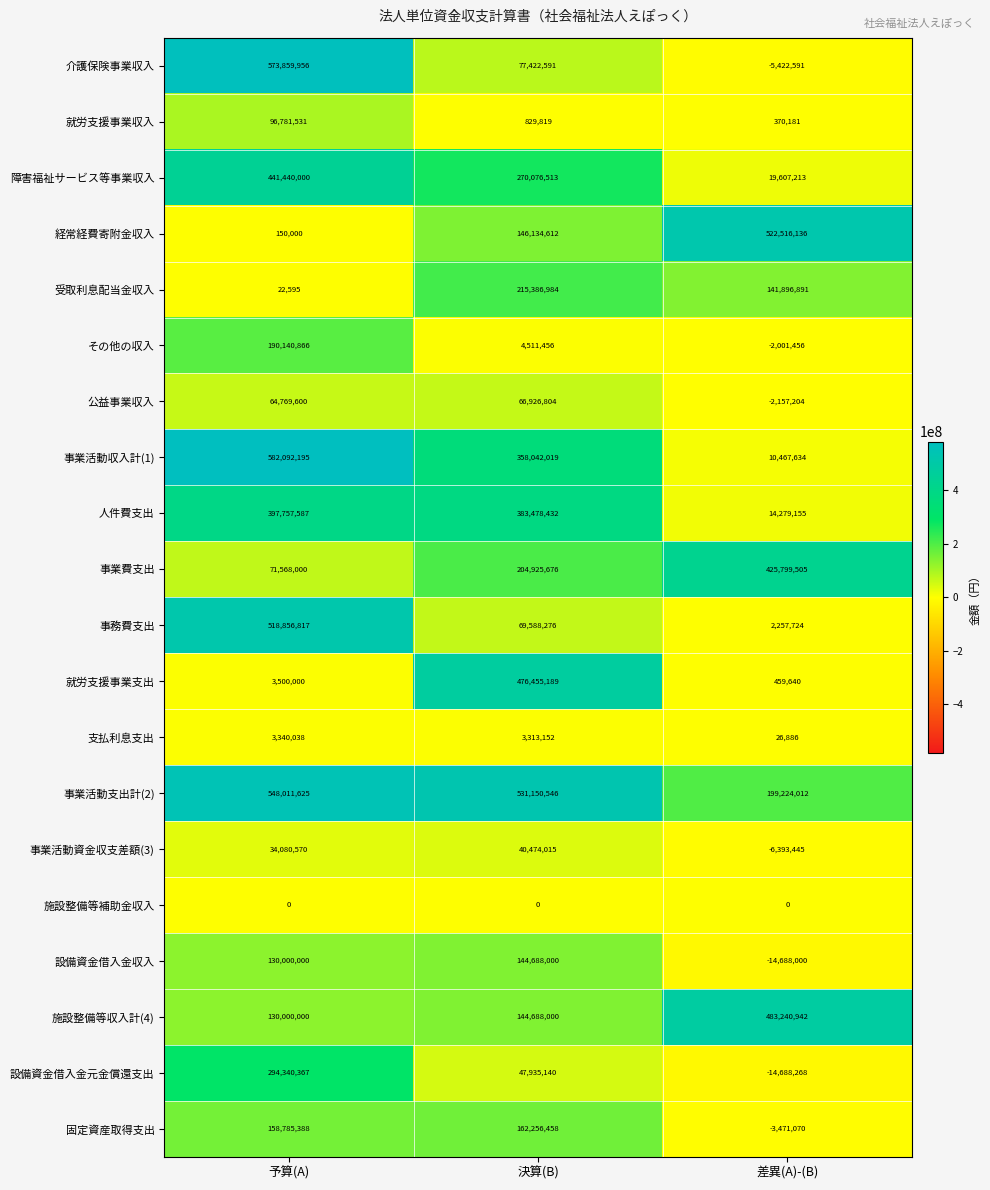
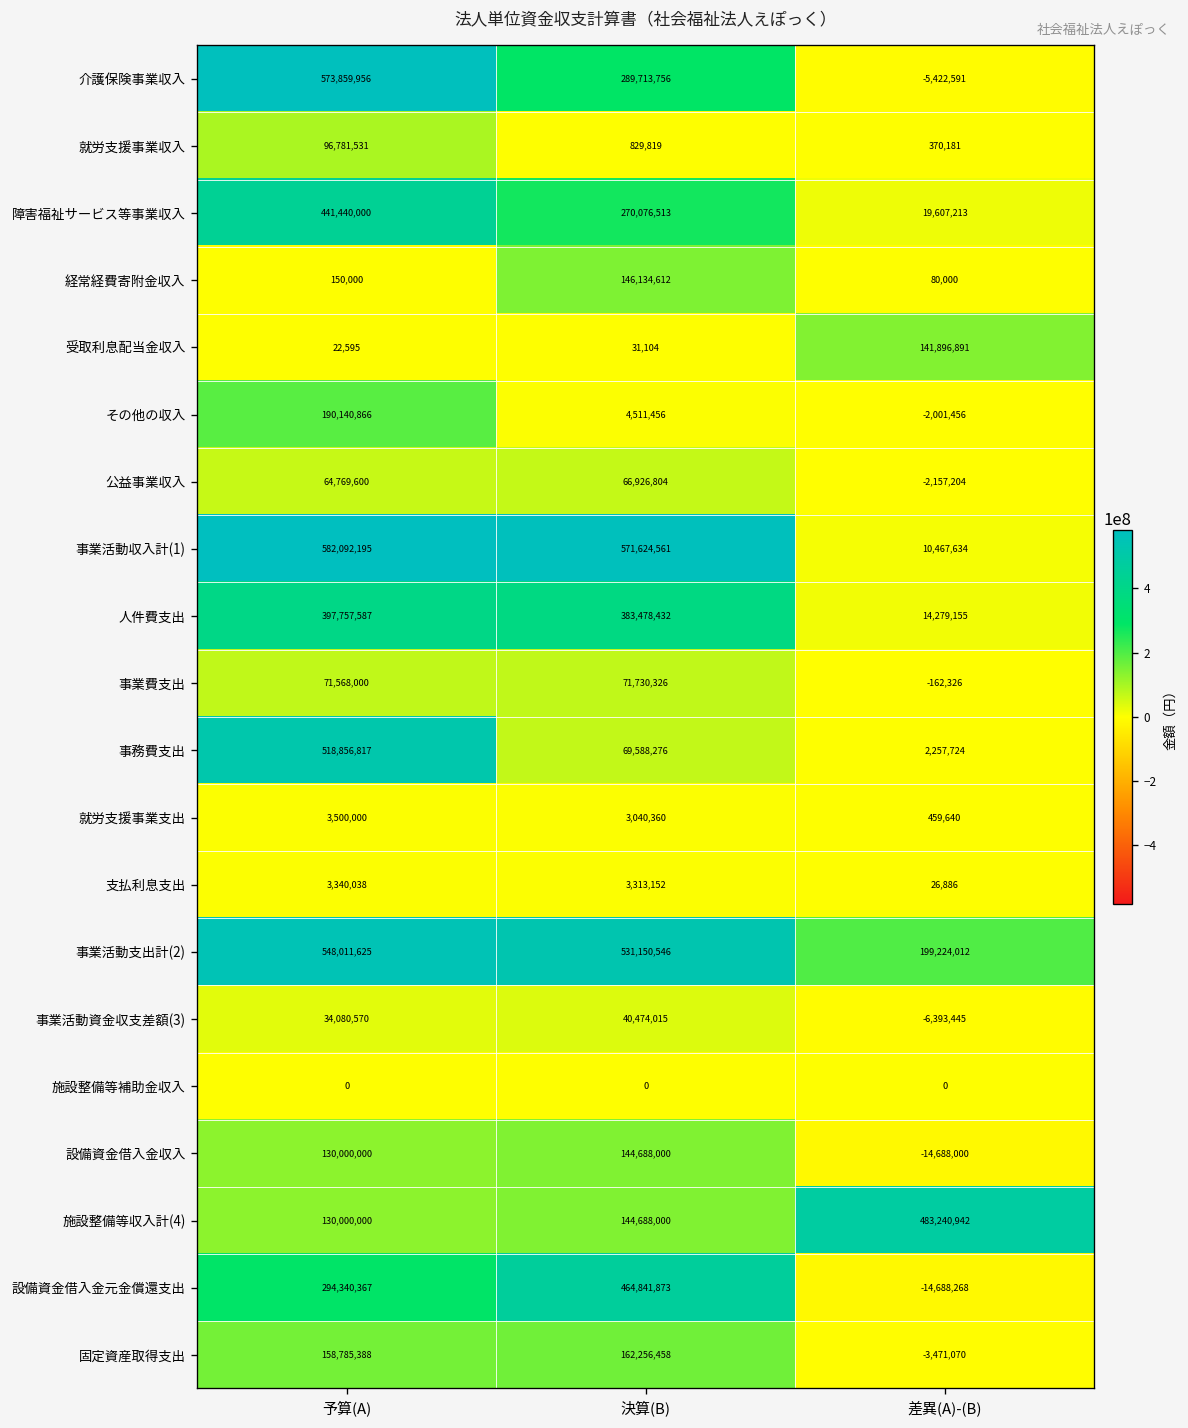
介護保険事業収入, 決算(B): 77,422,591 -> 289,713,756
経常経費寄附金収入, 差異(A)-(B): 522,516,136 -> 80,000
受取利息配当金収入, 決算(B): 215,386,984 -> 31,104
事業活動収入計(1), 決算(B): 358,042,019 -> 571,624,561
事業費支出, 決算(B): 204,925,676 -> 71,730,326
事業費支出, 差異(A)-(B): 425,799,505 -> -162,326
就労支援事業支出, 決算(B): 476,455,189 -> 3,040,360
設備資金借入金元金償還支出, 決算(B): 47,935,140 -> 464,841,873
